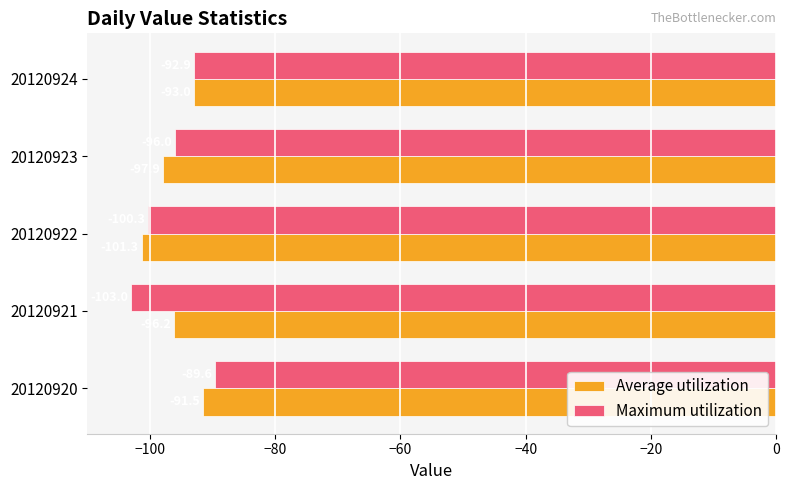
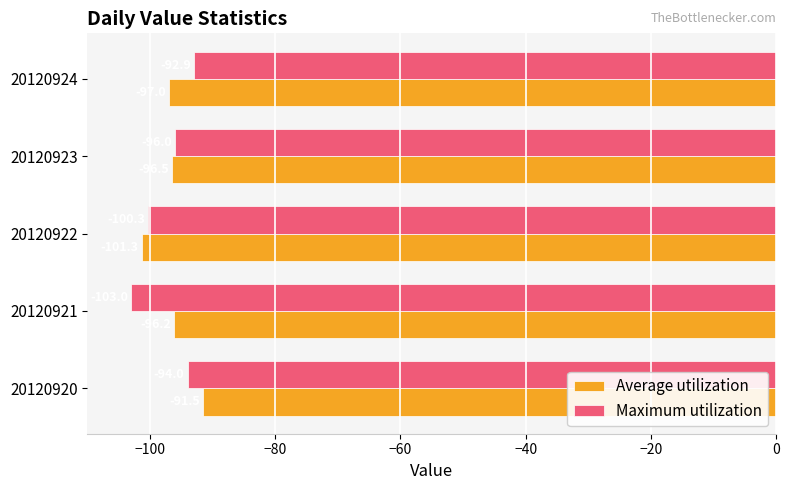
Average utilization, 20120924: -93 -> -97
Average utilization, 20120923: -98 -> -97
Maximum utilization, 20120920: -90 -> -94
